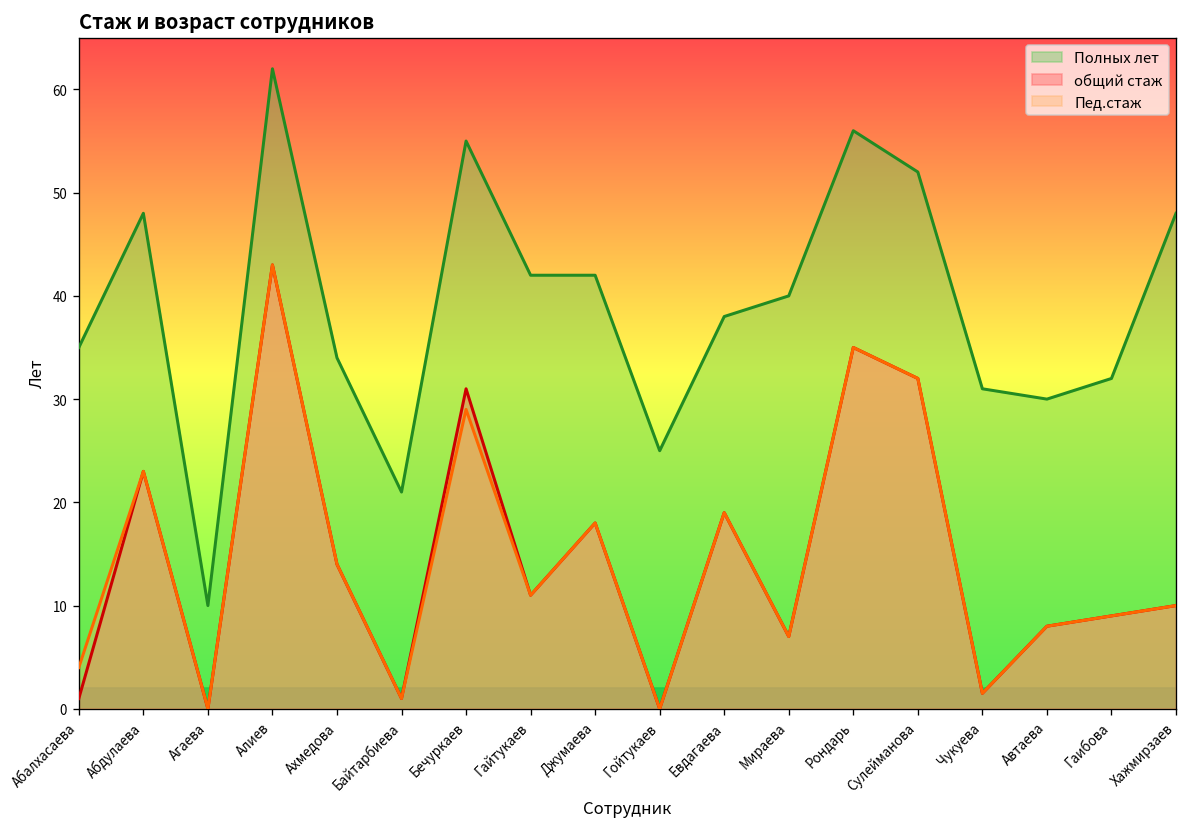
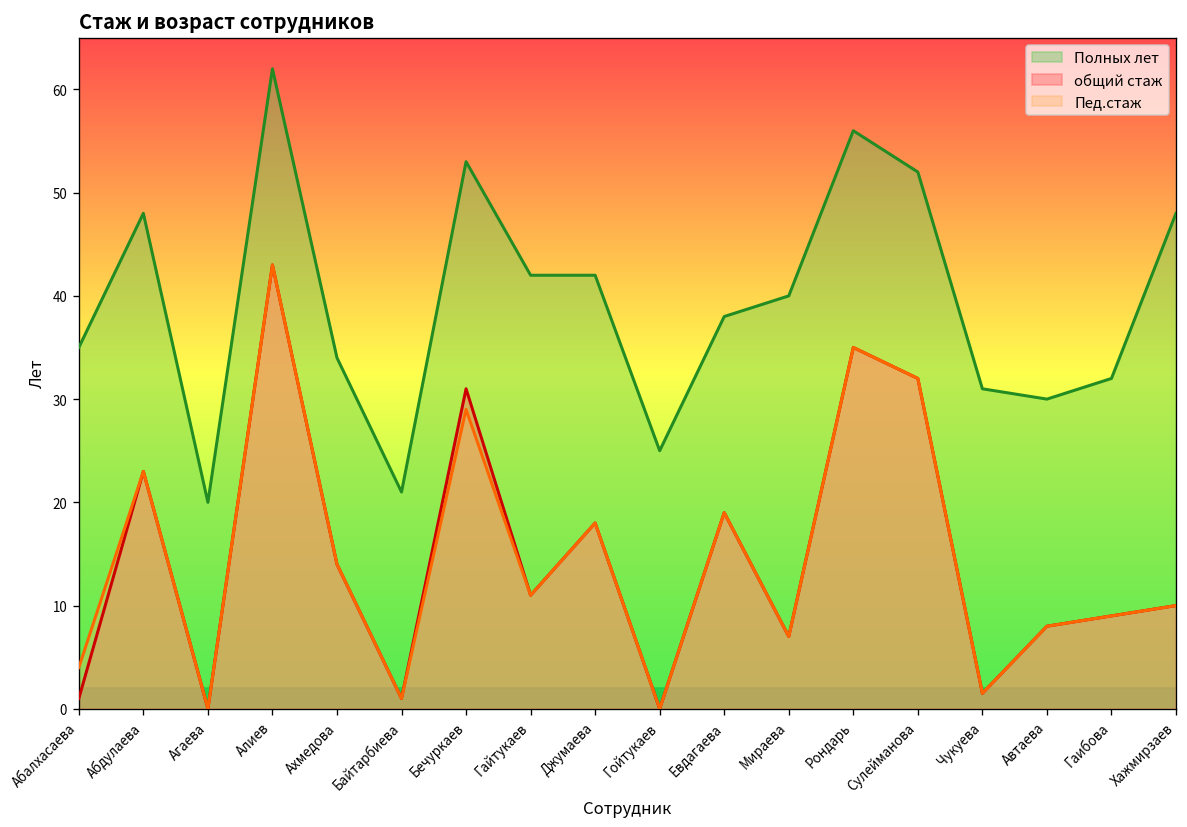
Полных лет, Агаева: 10 -> 20
Полных лет, Бечуркаев: 55 -> 53
